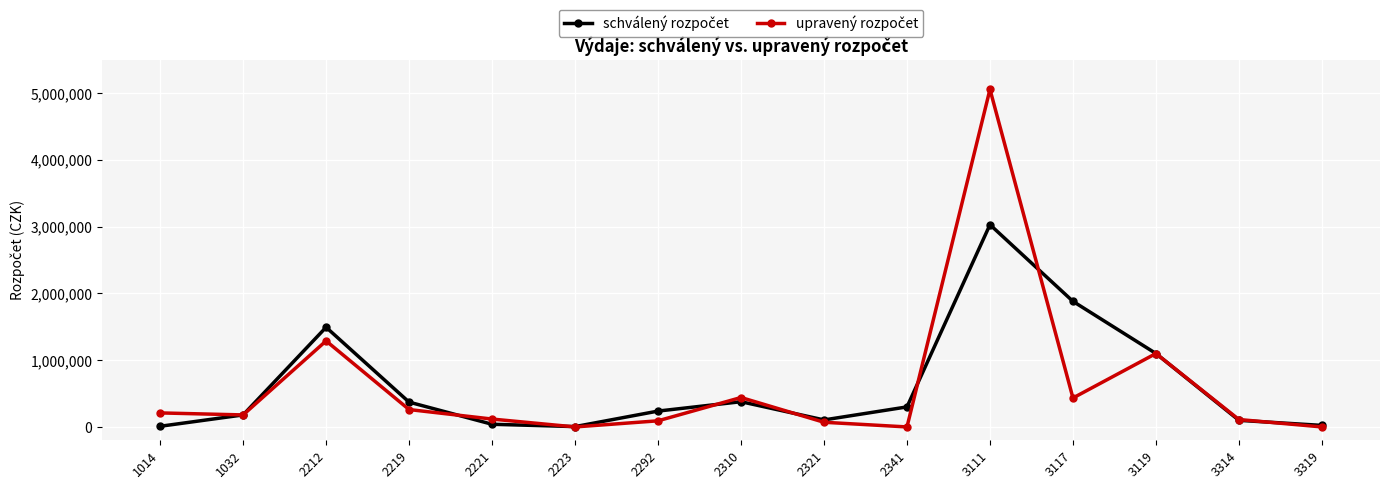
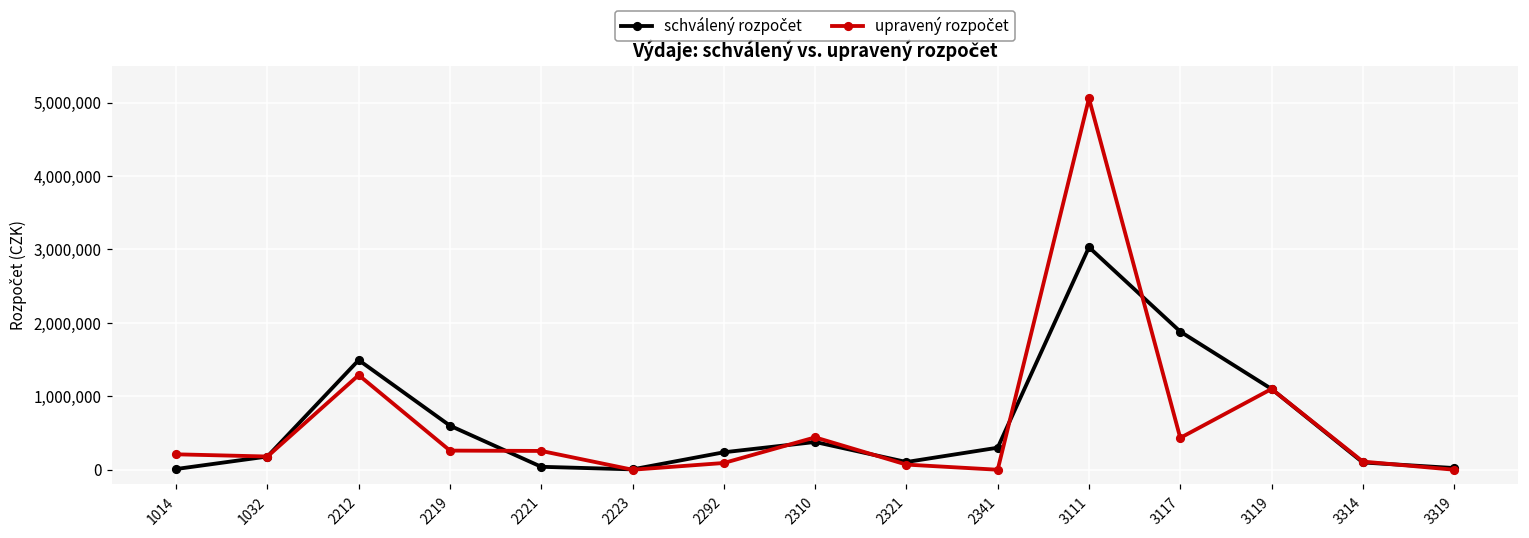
schválený rozpočet, 2219: 400,000 -> 600,000
upravený rozpočet, 2221: 100,000 -> 300,000
